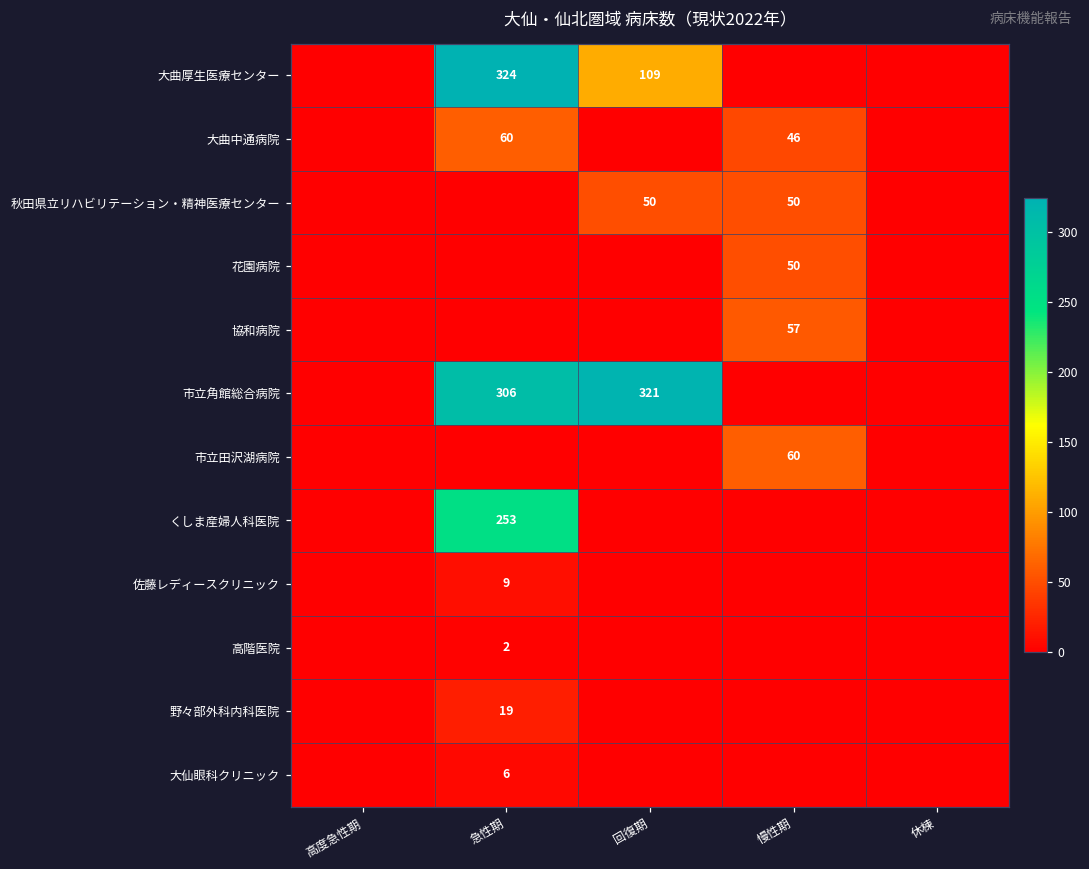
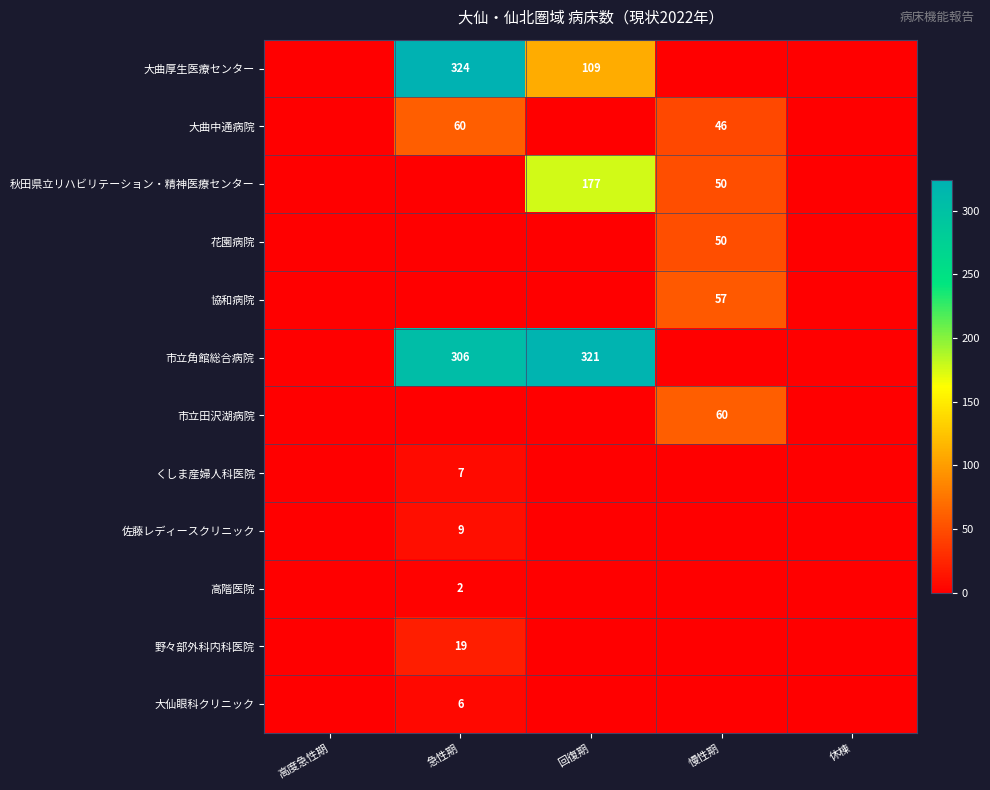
秋田県立リハビリテーション・精神医療センター, 回復期: 50 -> 177
くしま産婦人科医院, 急性期: 253 -> 7
